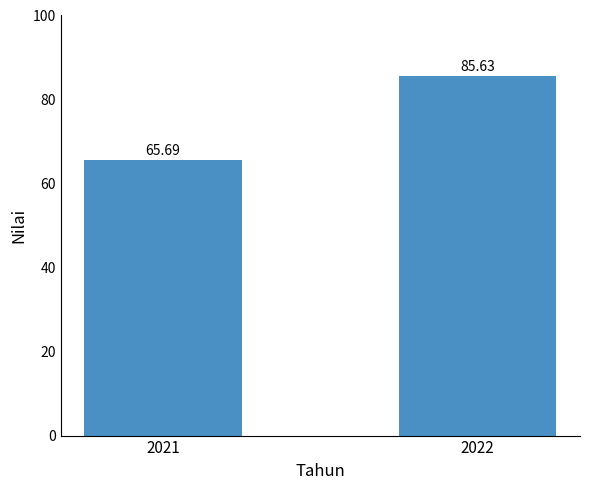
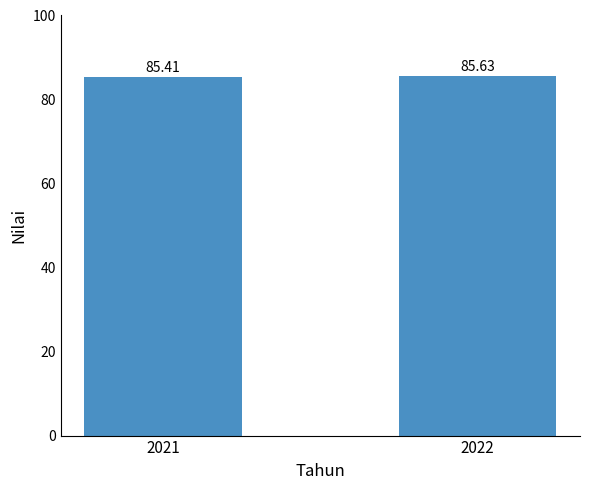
2021: 65.69 -> 85.41
